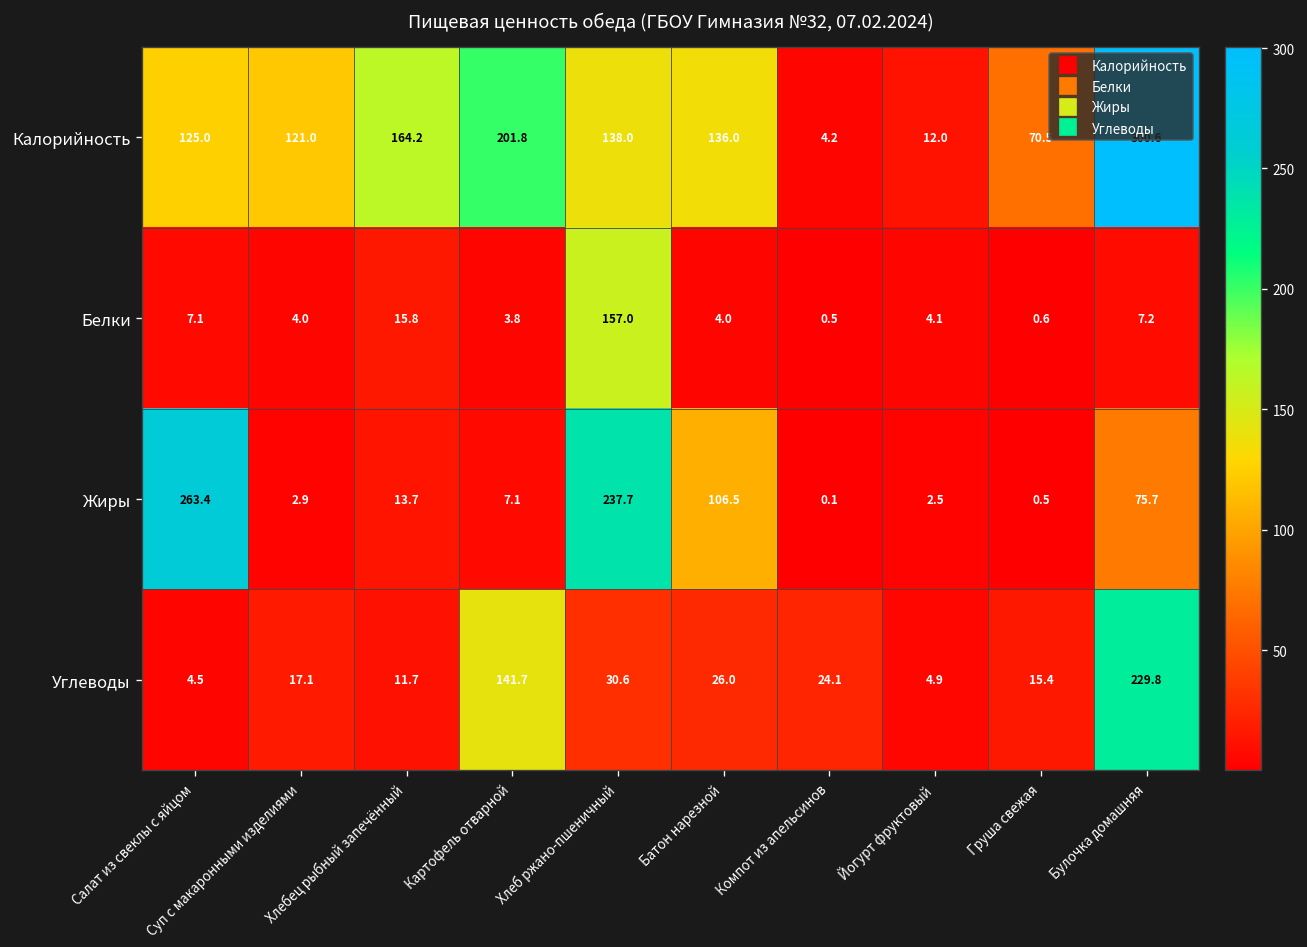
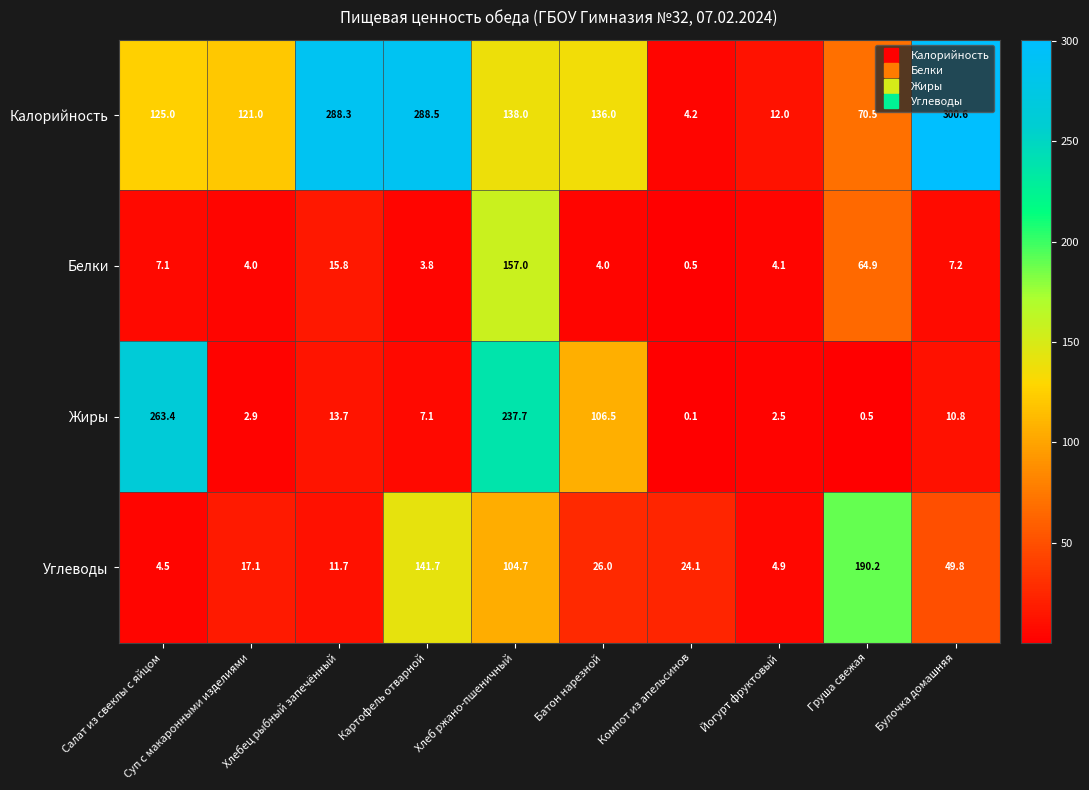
Калорийность, Хлебец рыбный запечённый: 164.2 -> 288.3
Калорийность, Картофель отварной: 201.8 -> 288.5
Белки, Груша свежая: 0.6 -> 64.9
Жиры, Булочка домашняя: 75.7 -> 10.8
Углеводы, Хлеб ржано-пшеничный: 30.6 -> 104.7
Углеводы, Груша свежая: 15.4 -> 190.2
Углеводы, Булочка домашняя: 229.8 -> 49.8
